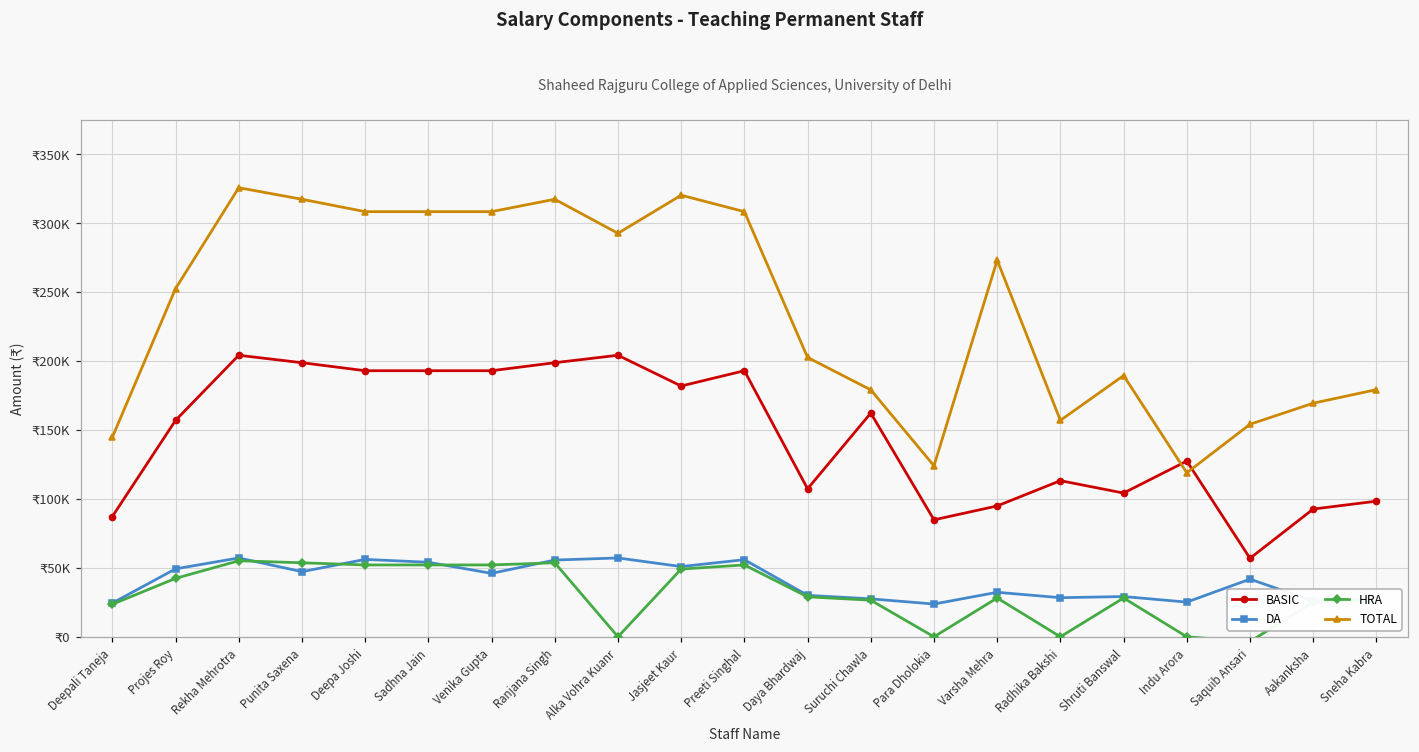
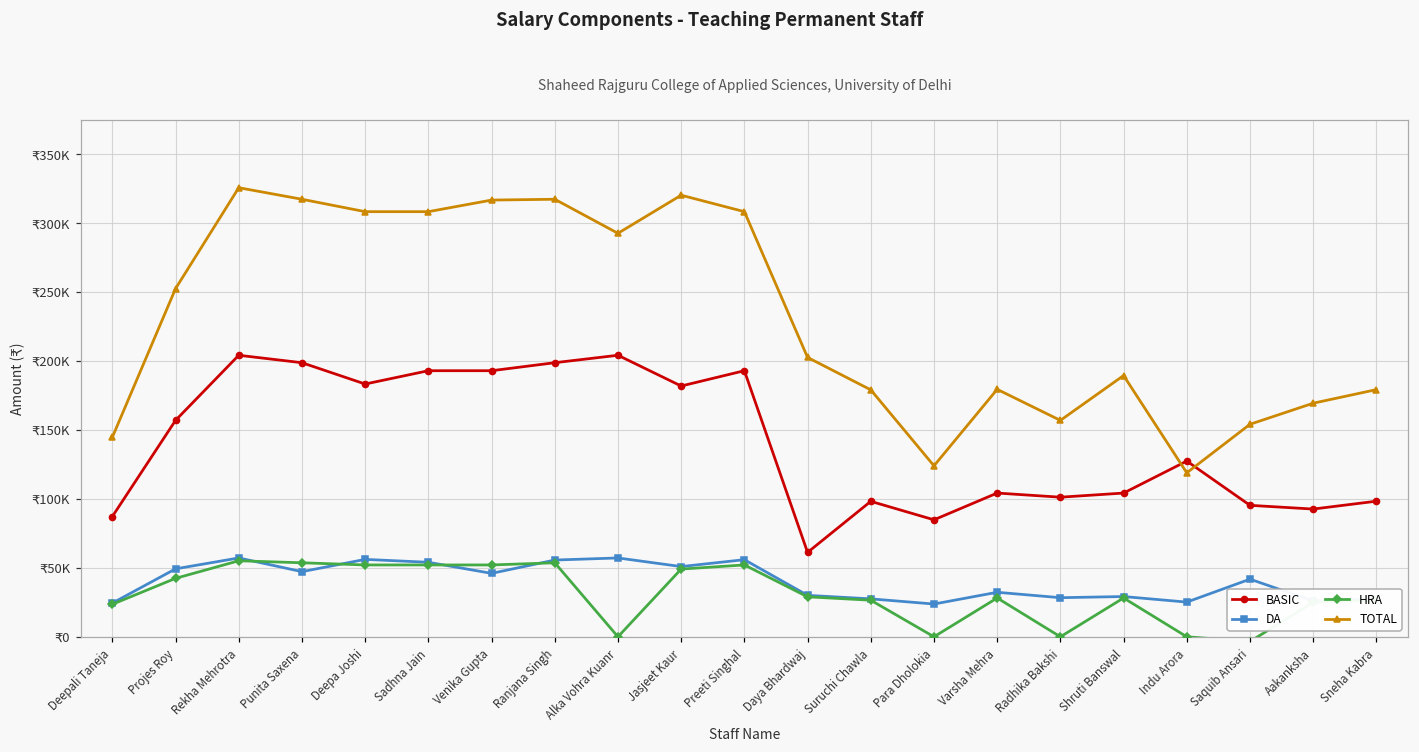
BASIC, Deepa Joshi: ₹193000 -> ₹183000
TOTAL, Venika Gupta: ₹308000 -> ₹317000
BASIC, Daya Bhardwaj: ₹107000 -> ₹61000
BASIC, Suruchi Chawla: ₹162000 -> ₹98000
BASIC, Varsha Mehra: ₹95000 -> ₹104000
TOTAL, Varsha Mehra: ₹273000 -> ₹179000
BASIC, Radhika Bakshi: ₹113000 -> ₹101000
BASIC, Saquib Ansari: ₹57000 -> ₹95000
